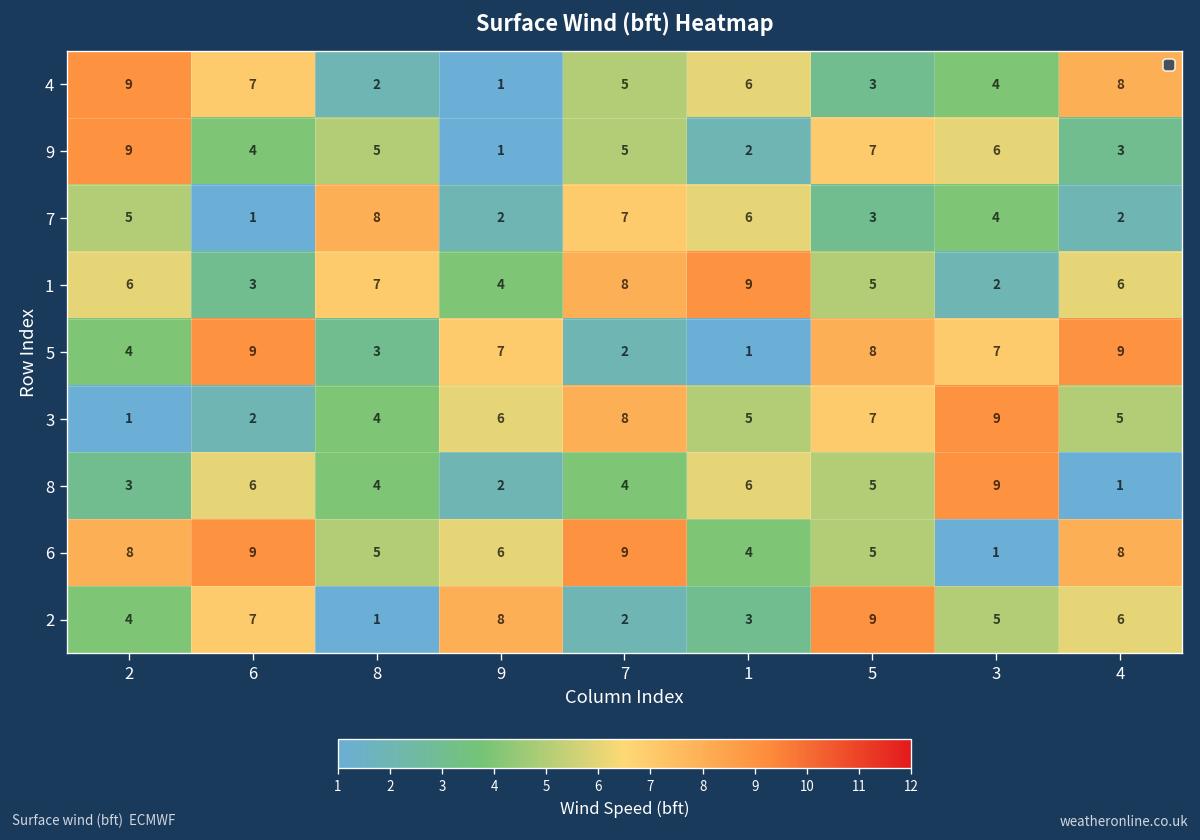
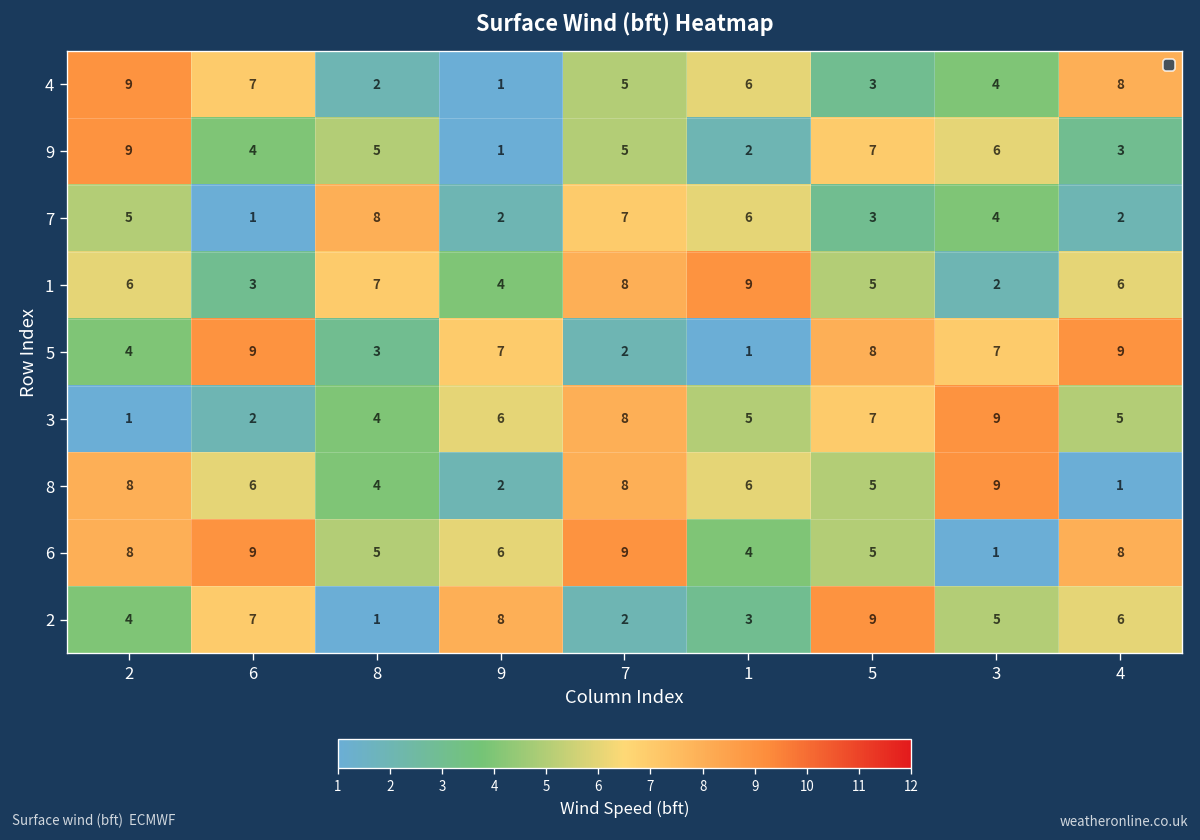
8, 2: 3 -> 8
8, 7: 4 -> 8
